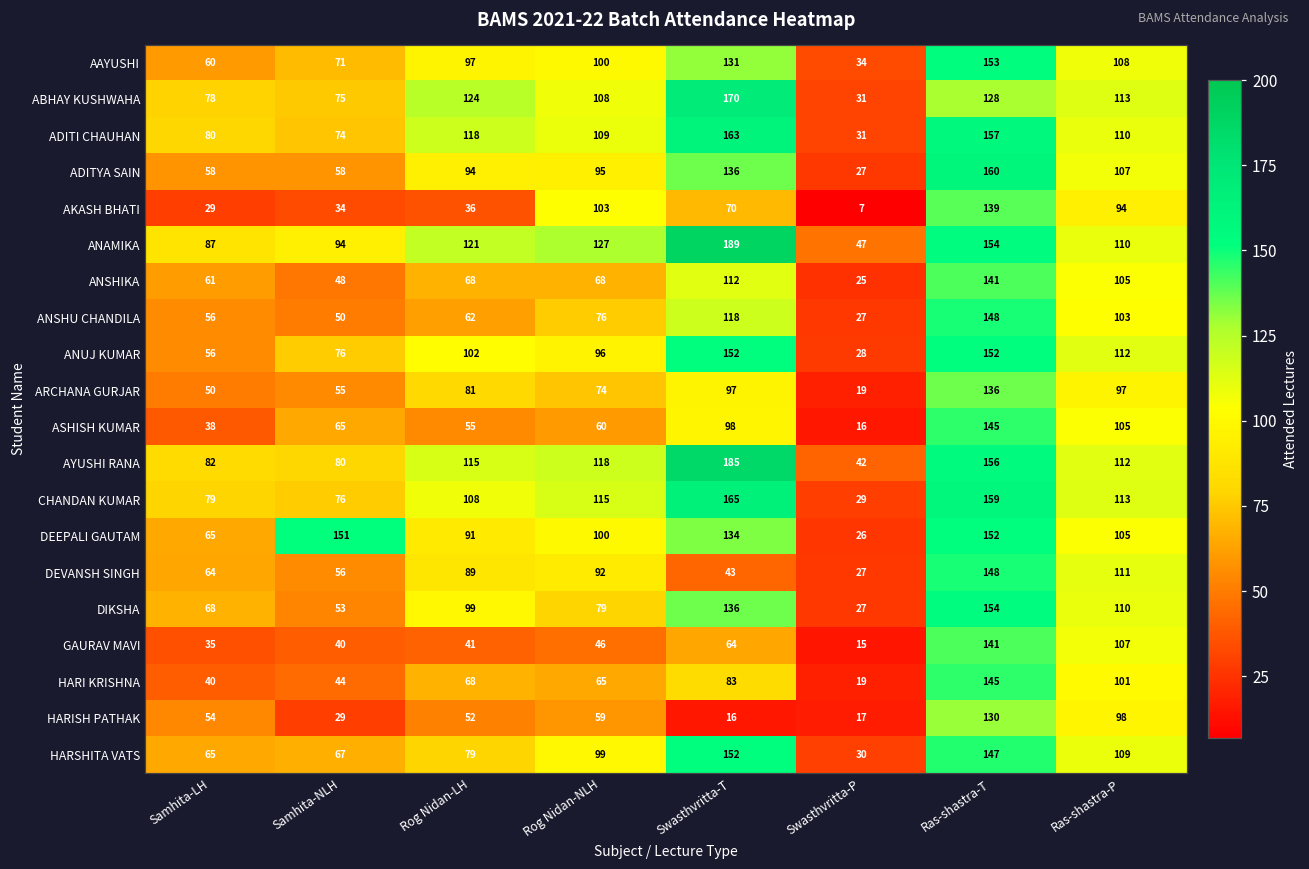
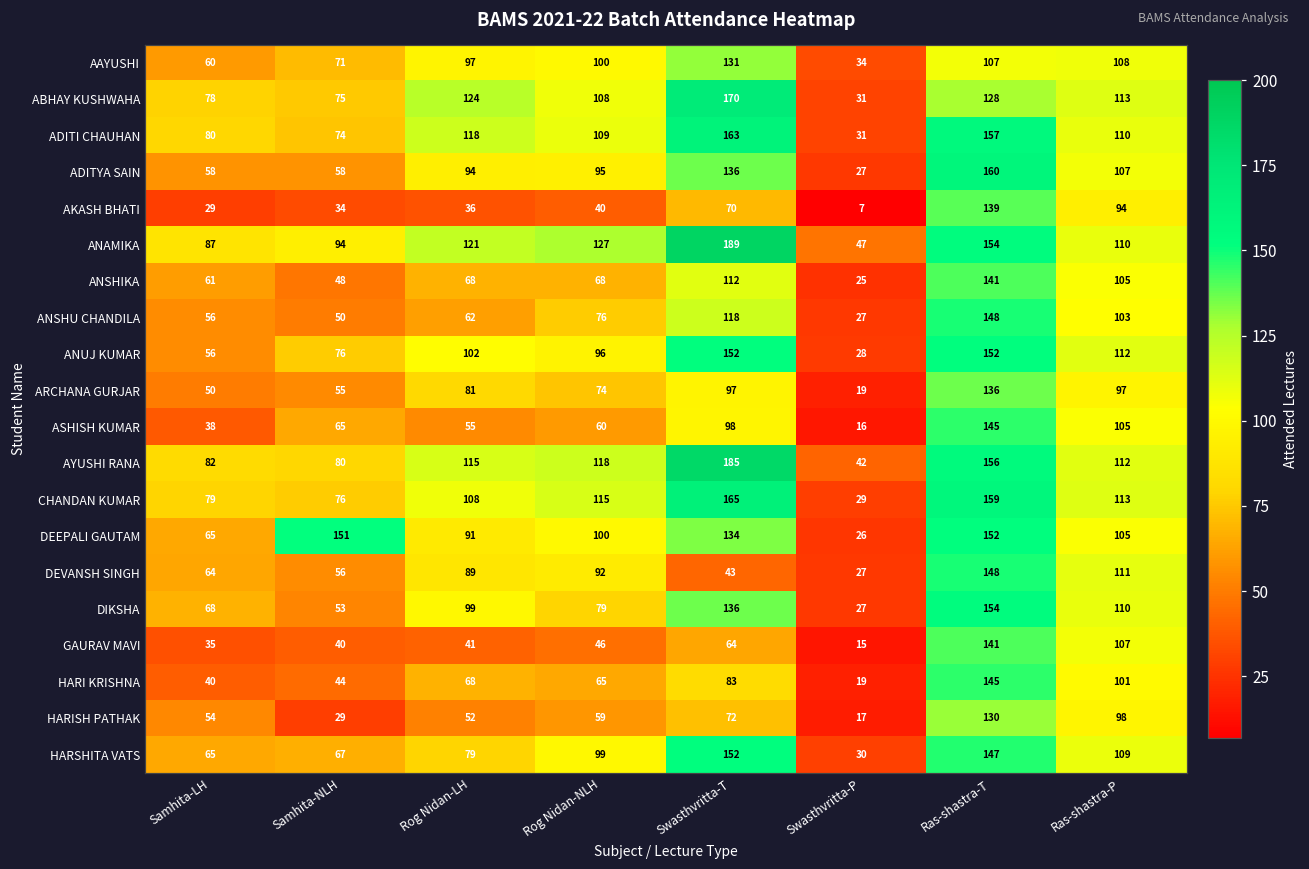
AAYUSHI, Ras-shastra-T: 153 -> 107
AKASH BHATI, Rog Nidan-NLH: 103 -> 40
HARISH PATHAK, Swasthvritta-T: 16 -> 72
